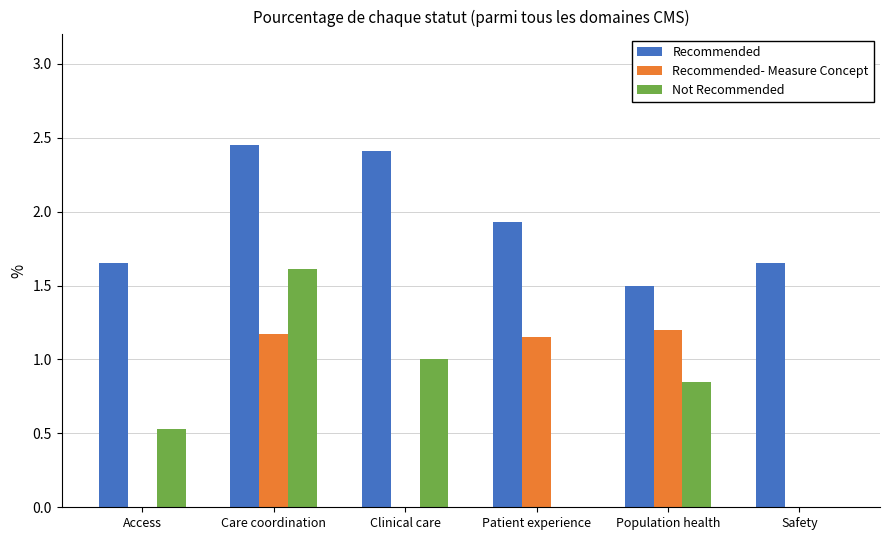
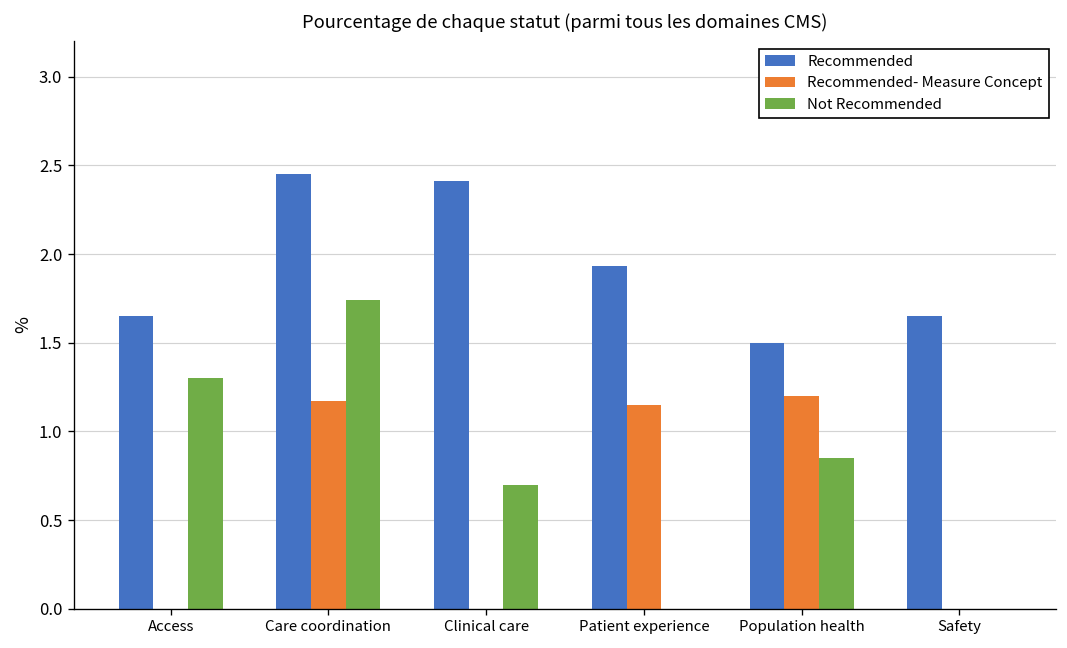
Not Recommended, Access: 0.53 -> 1.30
Not Recommended, Care coordination: 1.61 -> 1.74
Not Recommended, Clinical care: 1.0 -> 0.7
